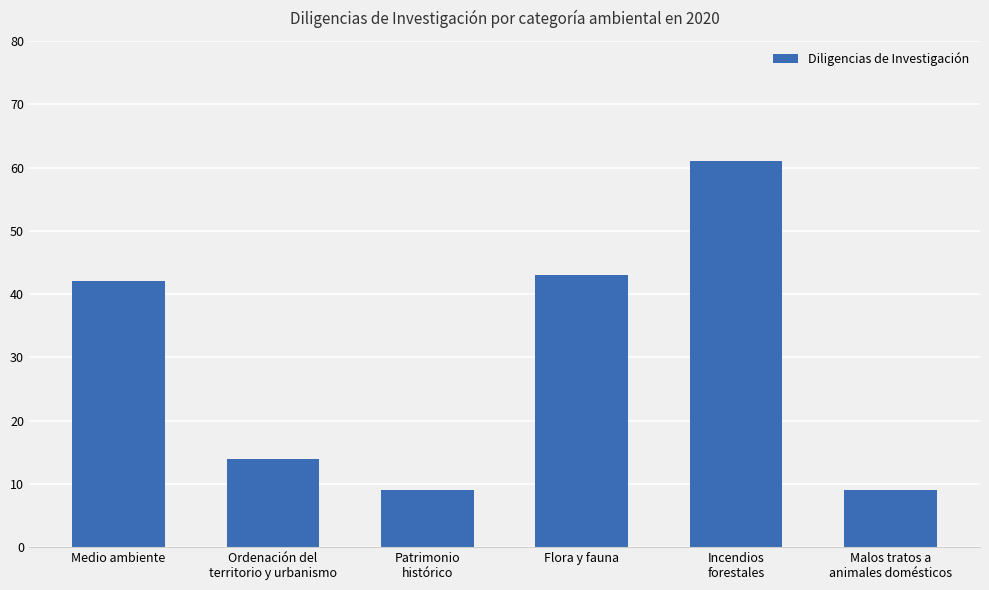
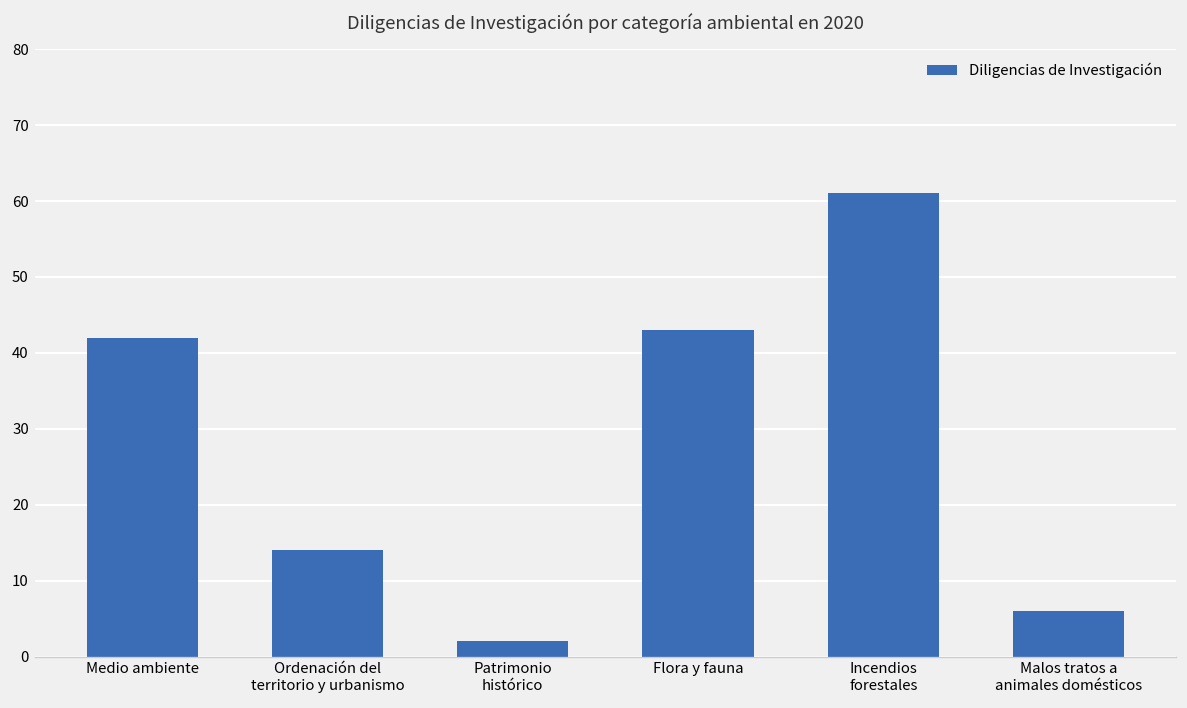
Patrimonio histórico: 9 -> 2
Malos tratos a animales domésticos: 9 -> 6
